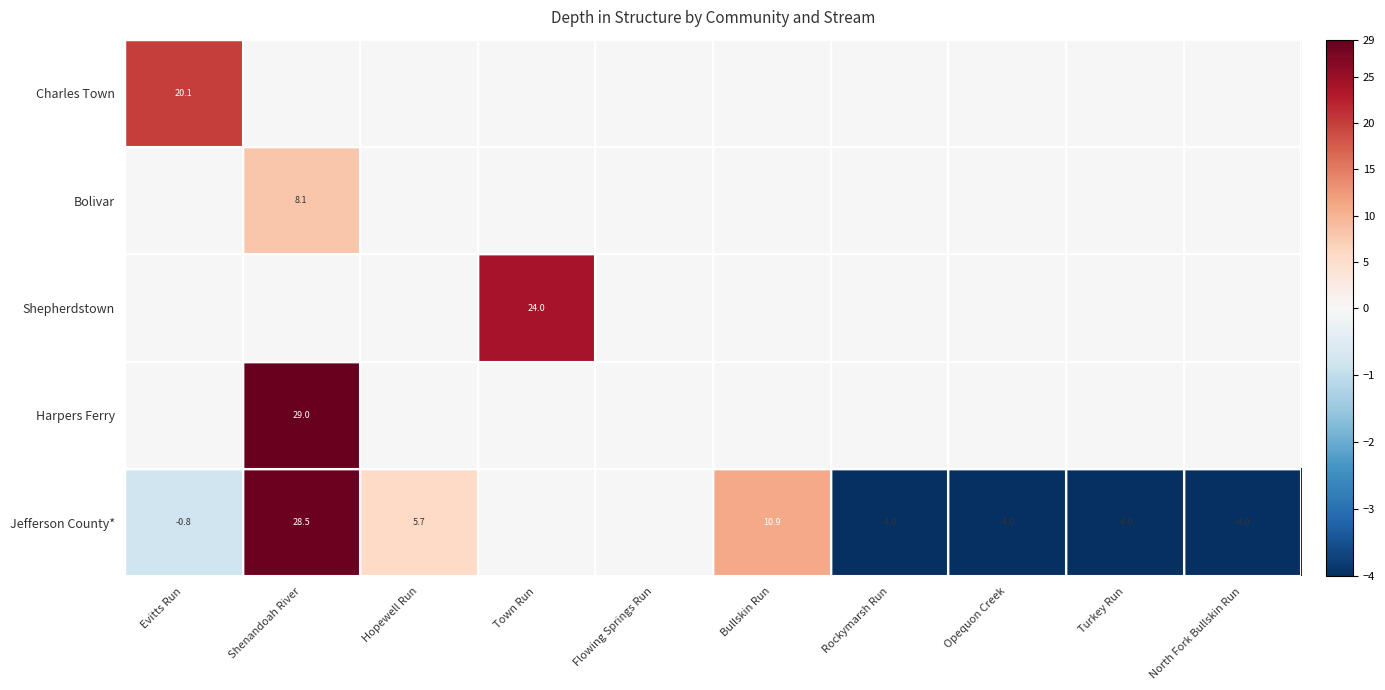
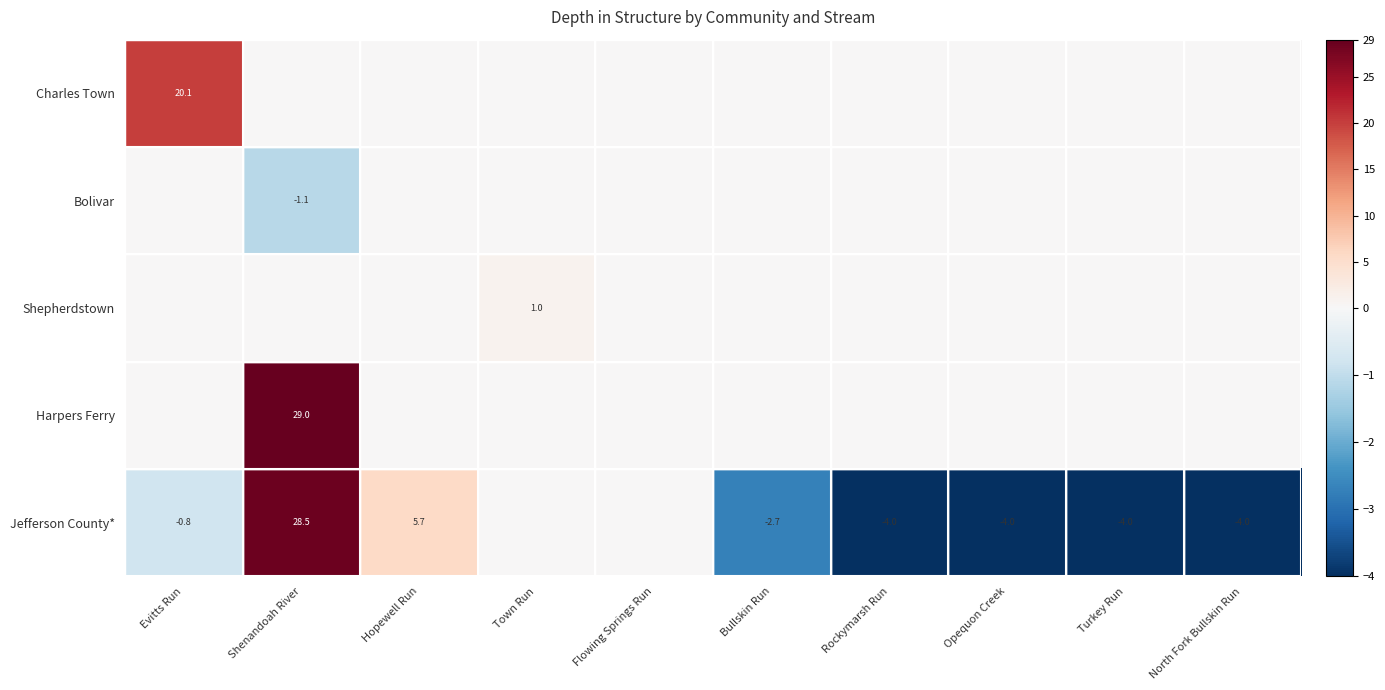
Bolivar, Shenandoah River: 8.1 -> -1.1
Shepherdstown, Town Run: 24.0 -> 1.0
Jefferson County*, Bullskin Run: 10.9 -> -2.7
